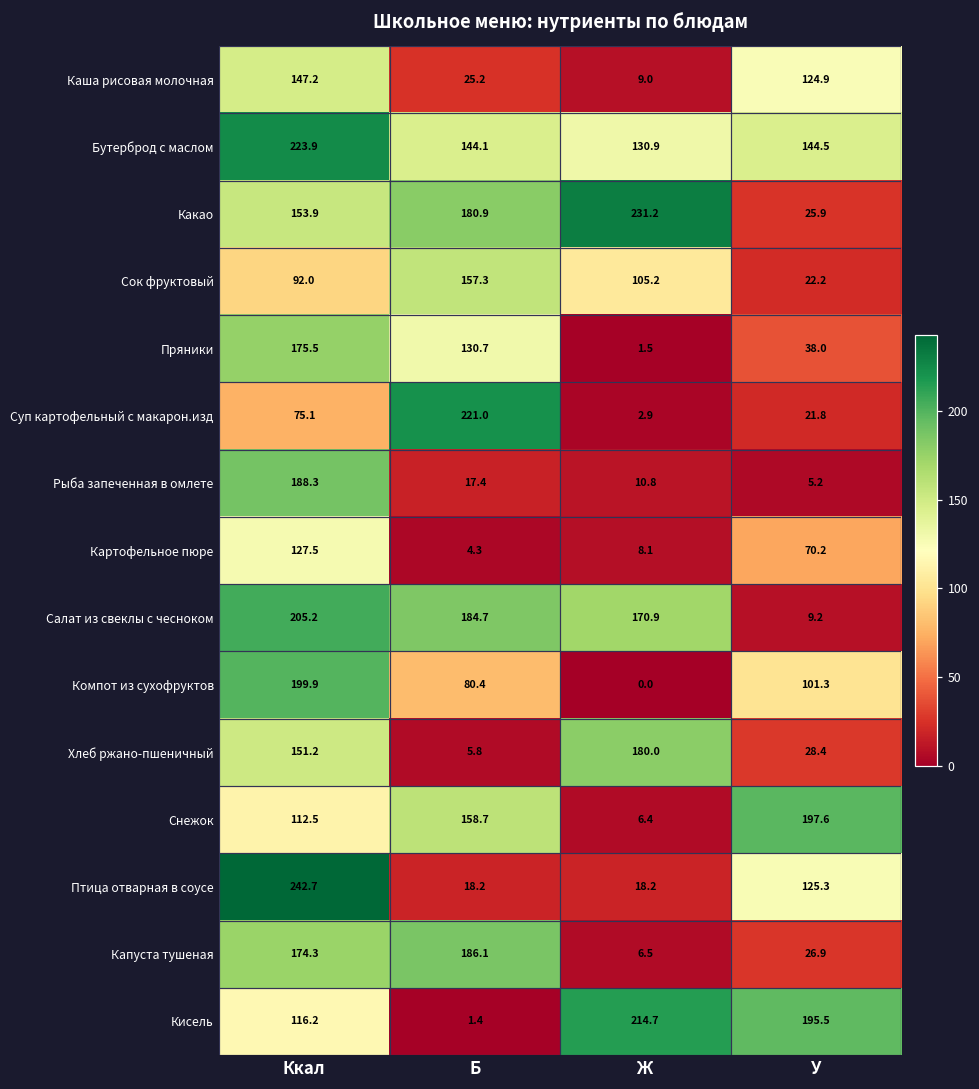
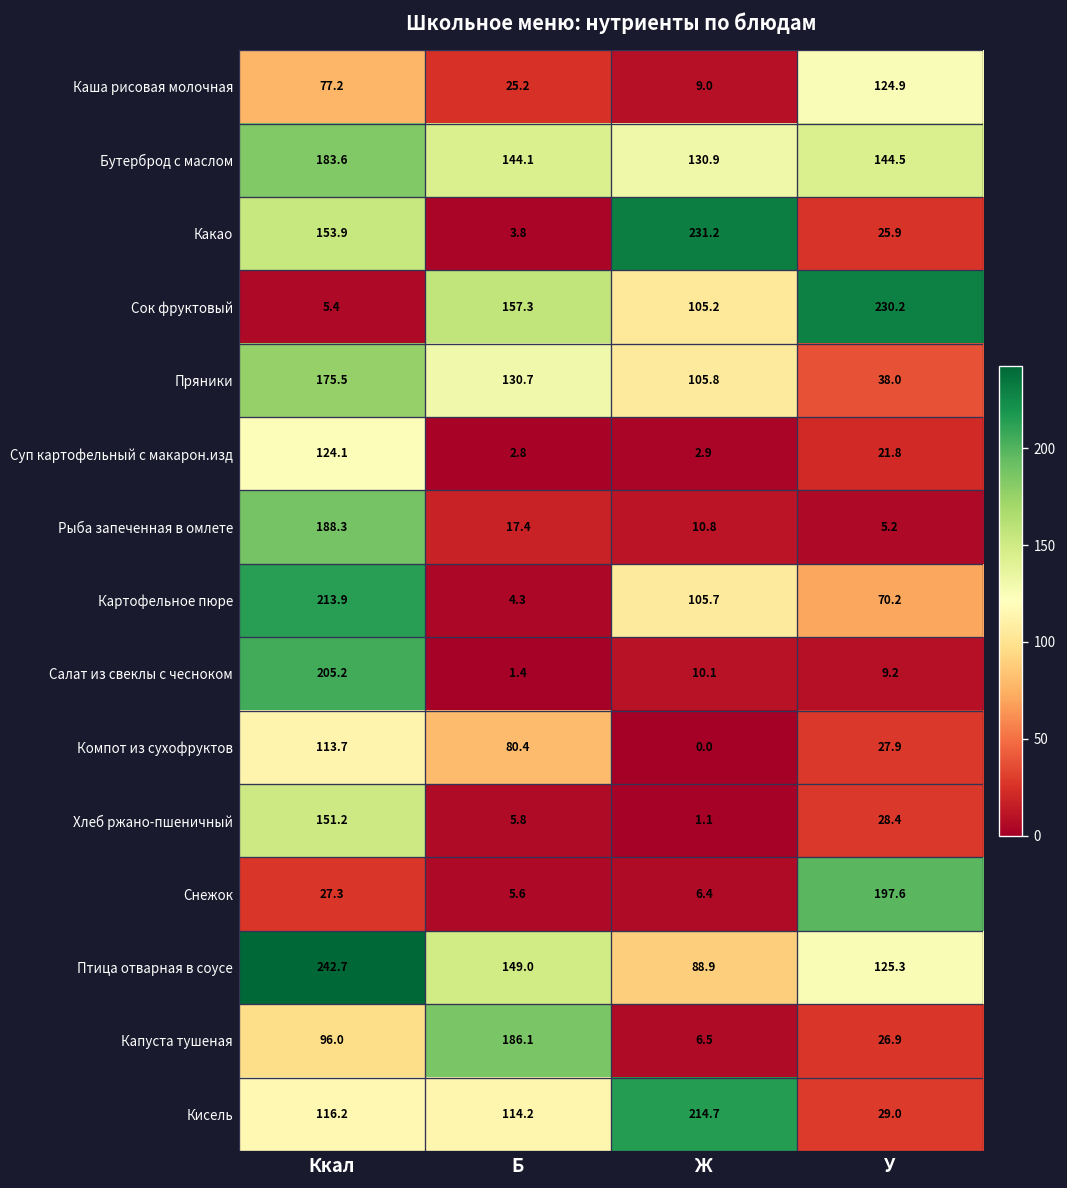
Каша рисовая молочная, Ккал: 147.2 -> 77.2
Бутерброд с маслом, Ккал: 223.9 -> 183.6
Какао, Б: 180.9 -> 3.8
Сок фруктовый, Ккал: 92.0 -> 5.4
Сок фруктовый, У: 22.2 -> 230.2
Пряники, Ж: 1.5 -> 105.8
Суп картофельный с макарон.изд, Ккал: 75.1 -> 124.1
Суп картофельный с макарон.изд, Б: 221.0 -> 2.8
Картофельное пюре, Ккал: 127.5 -> 213.9
Картофельное пюре, Ж: 8.1 -> 105.7
Салат из свеклы с чесноком, Б: 184.7 -> 1.4
Салат из свеклы с чесноком, Ж: 170.9 -> 10.1
Компот из сухофруктов, Ккал: 199.9 -> 113.7
Компот из сухофруктов, У: 101.3 -> 27.9
Хлеб ржано-пшеничный, Ж: 180.0 -> 1.1
Снежок, Ккал: 112.5 -> 27.3
Снежок, Б: 158.7 -> 5.6
Птица отварная в соусе, Б: 18.2 -> 149.0
Птица отварная в соусе, Ж: 18.2 -> 88.9
Капуста тушеная, Ккал: 174.3 -> 96.0
Кисель, Б: 1.4 -> 114.2
Кисель, У: 195.5 -> 29.0
